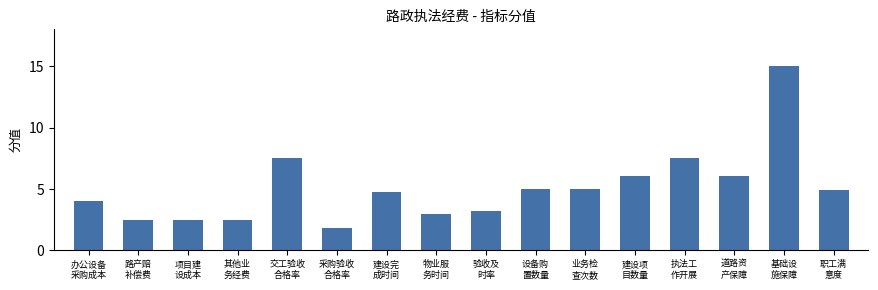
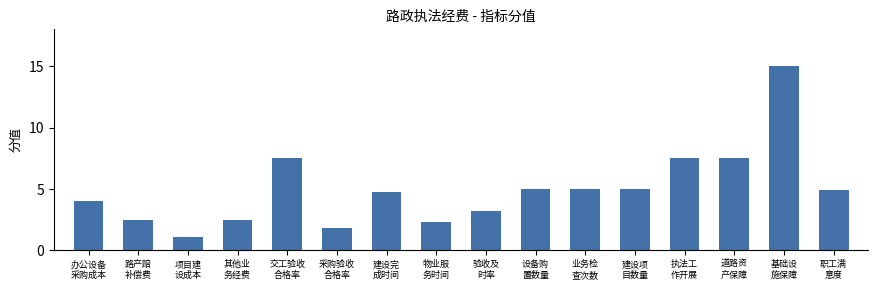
项目建 设成本: 2.5 -> 1.1
物业服 务时间: 3.0 -> 2.3
建设项 目数量: 6.1 -> 5.0
道路资 产保障: 6.1 -> 7.5
